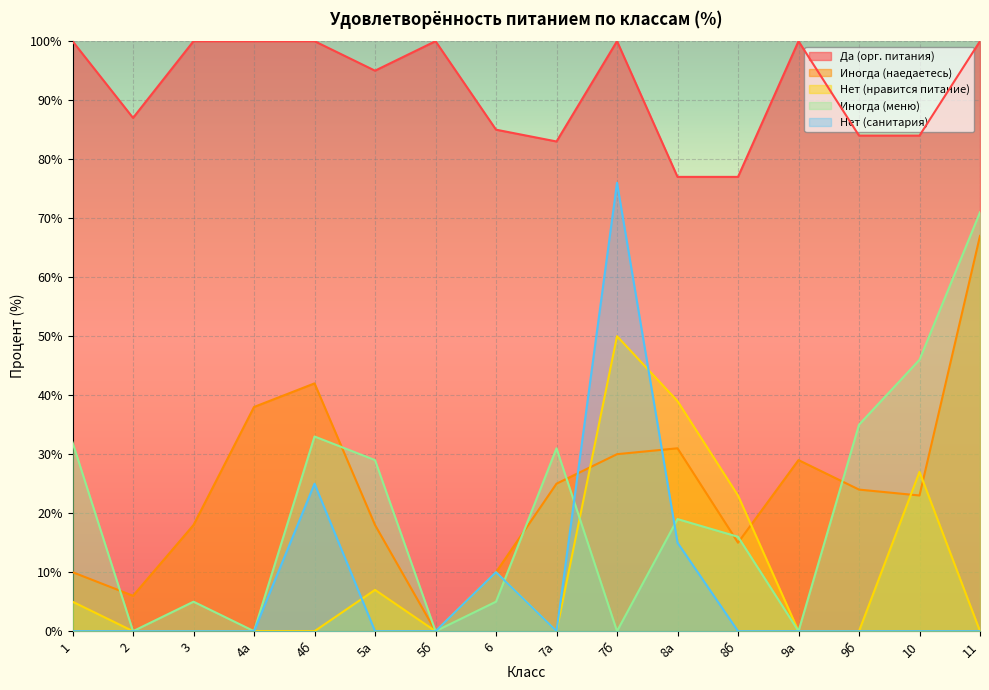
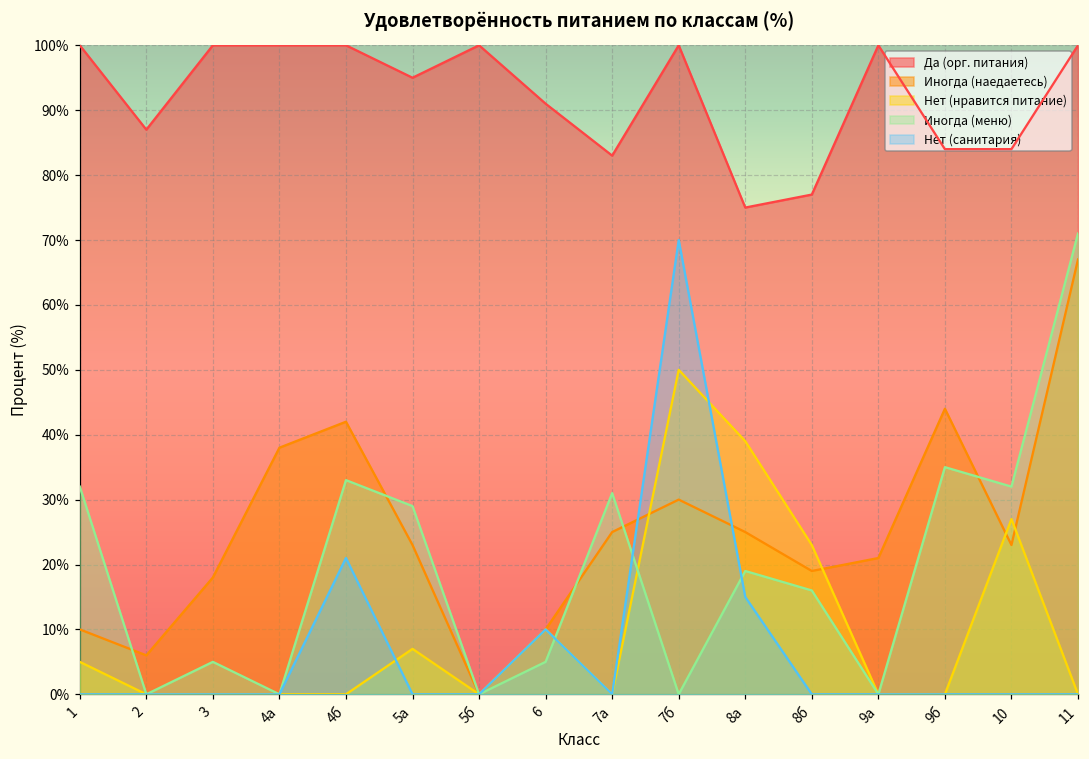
Нет (санитария), 4б: 25% -> 21%
Иногда (наедаетесь), 5а: 18% -> 23%
Да (орг. питания), 6: 85% -> 91%
Нет (санитария), 7б: 76% -> 70%
Да (орг. питания), 8а: 77% -> 75%
Иногда (наедаетесь), 8а: 31% -> 25%
Иногда (наедаетесь), 8б: 15% -> 19%
Иногда (наедаетесь), 9а: 29% -> 21%
Иногда (наедаетесь), 9б: 24% -> 44%
Иногда (меню), 10: 46% -> 32%
